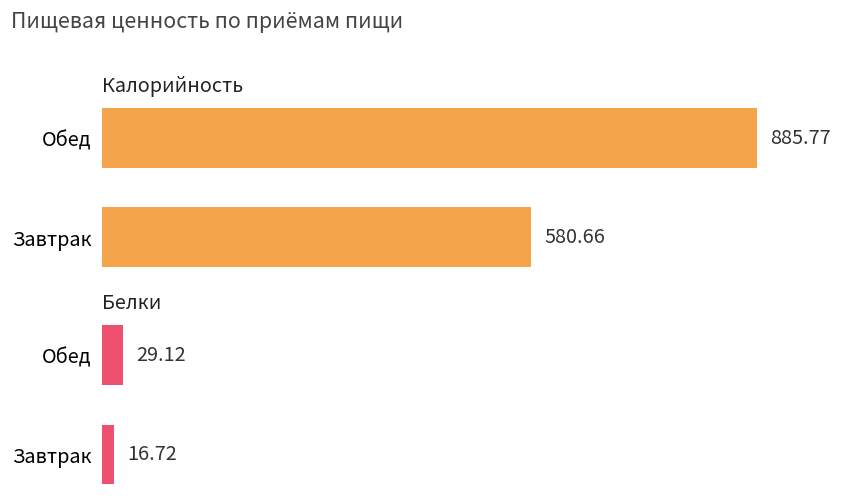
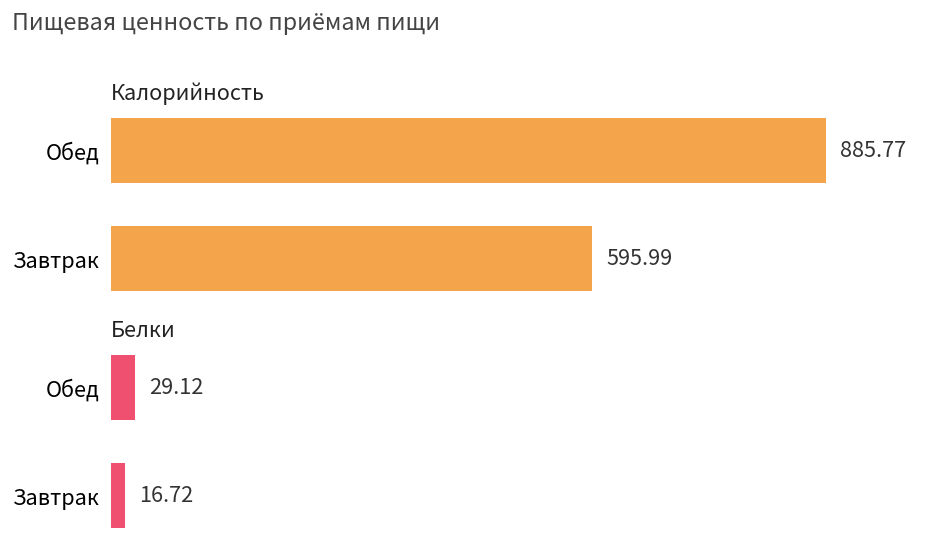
Калорийность, Завтрак: 580.66 -> 595.99
